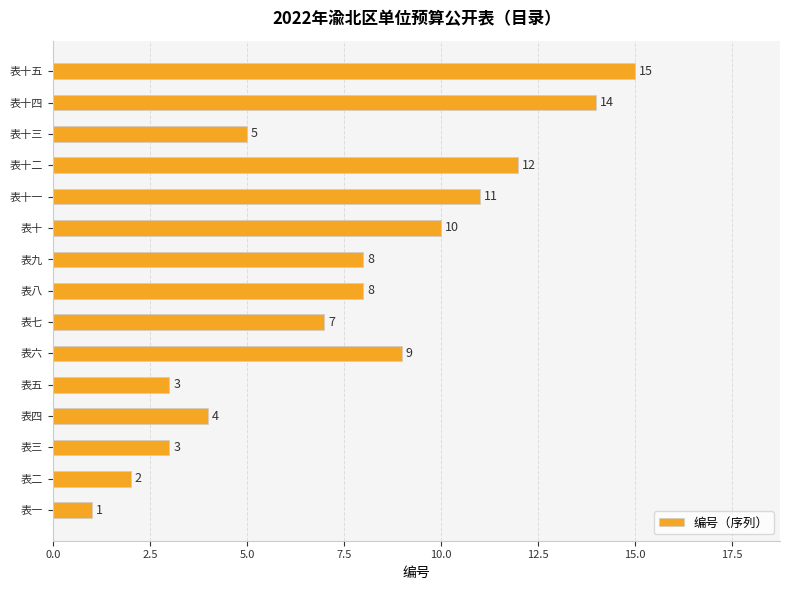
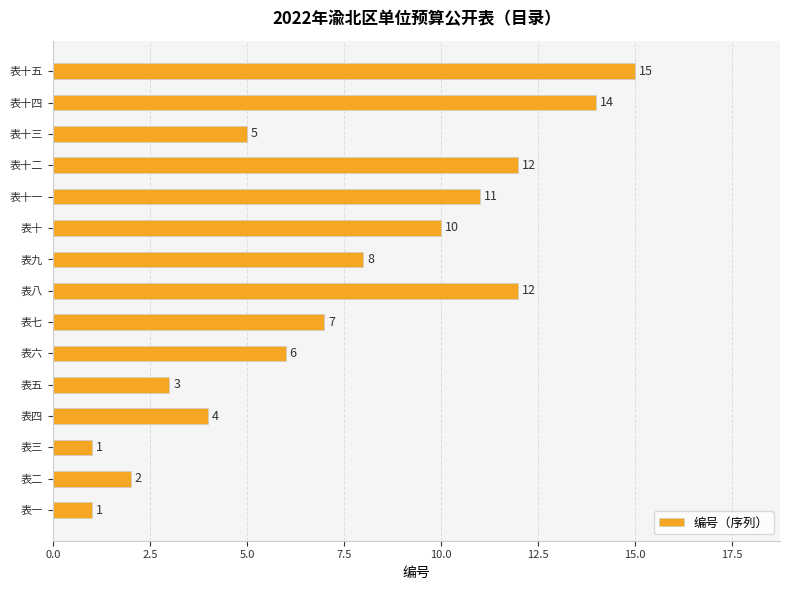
表八: 8 -> 12
表六: 9 -> 6
表三: 3 -> 1
